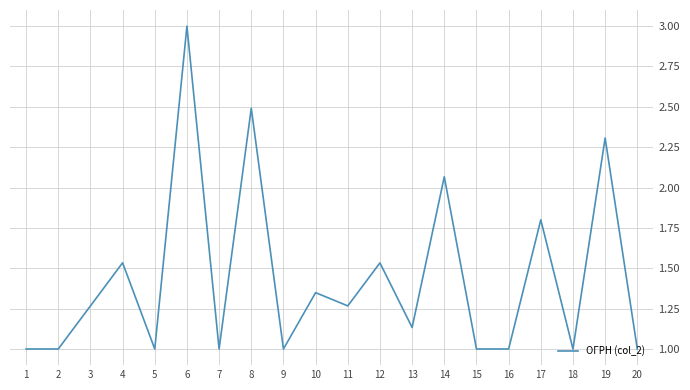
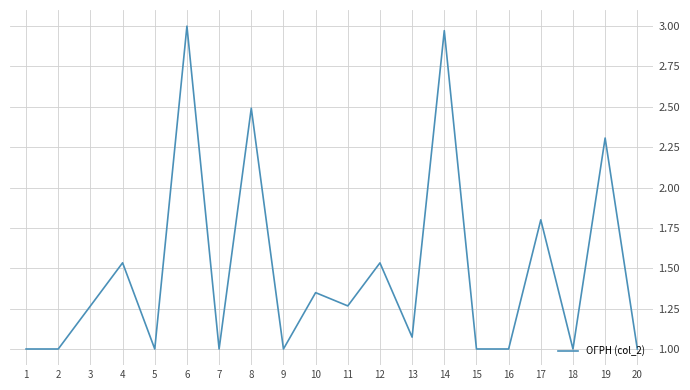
13: 1.13 -> 1.07
14: 2.07 -> 2.97
